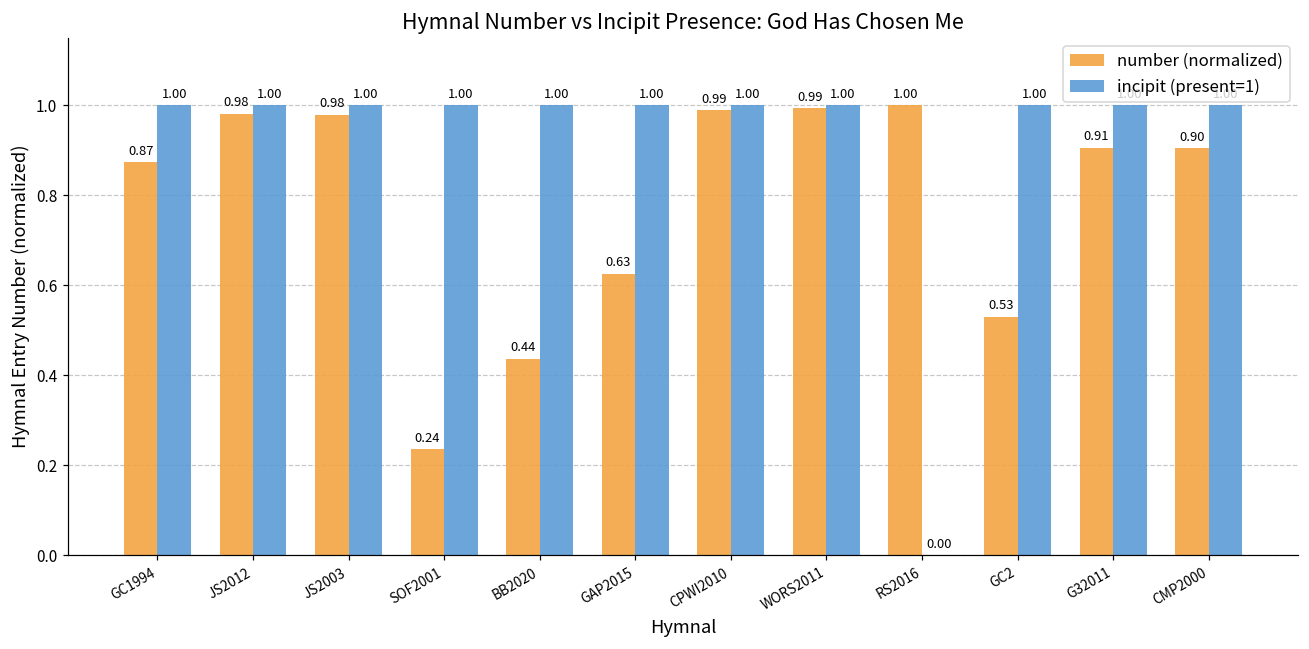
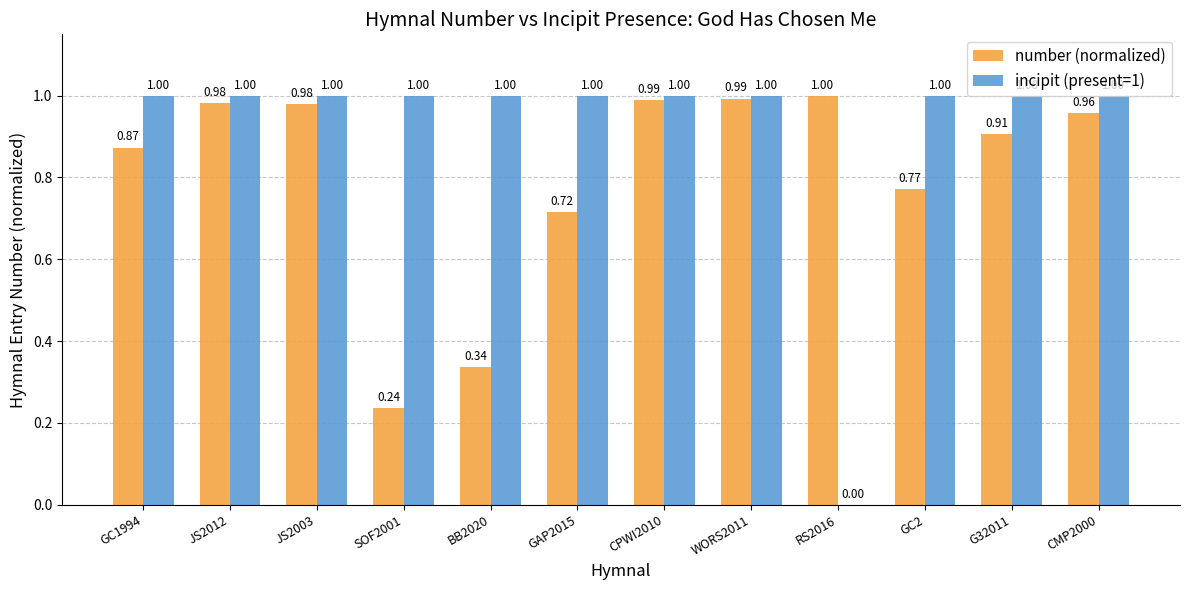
number (normalized), BB2020: 0.44 -> 0.34
number (normalized), GAP2015: 0.63 -> 0.72
number (normalized), GC2: 0.53 -> 0.77
number (normalized), CMP2000: 0.90 -> 0.96
